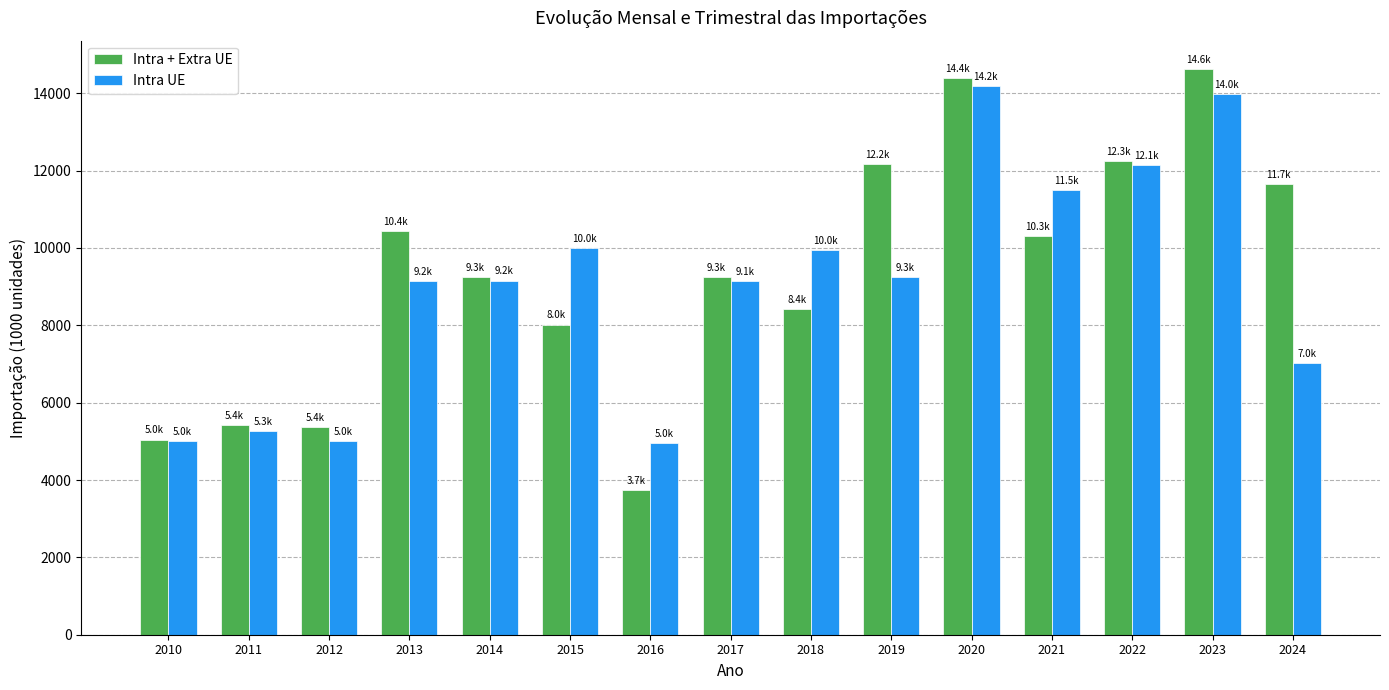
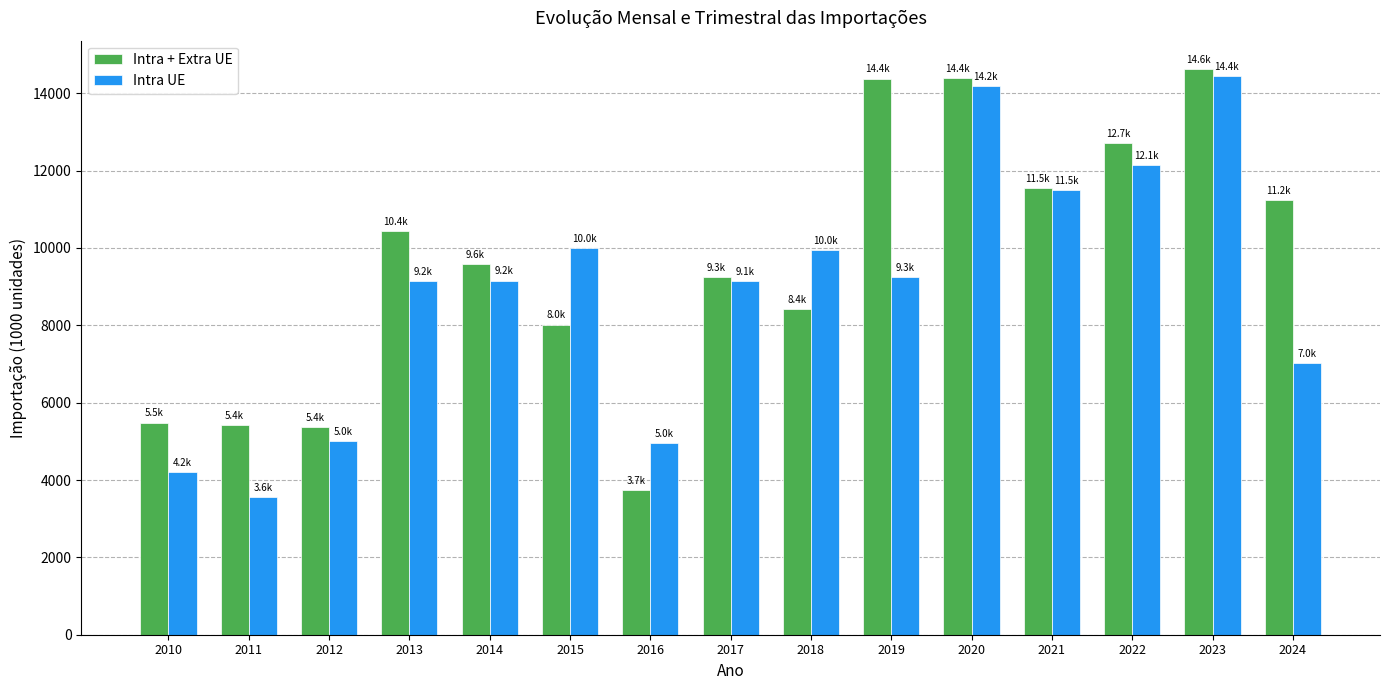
Intra + Extra UE, 2010: 5.0k -> 5.5k
Intra UE, 2010: 5.0k -> 4.2k
Intra UE, 2011: 5.3k -> 3.6k
Intra + Extra UE, 2014: 9.3k -> 9.6k
Intra + Extra UE, 2019: 12.2k -> 14.4k
Intra + Extra UE, 2021: 10.3k -> 11.5k
Intra + Extra UE, 2022: 12.3k -> 12.7k
Intra UE, 2023: 14.0k -> 14.4k
Intra + Extra UE, 2024: 11.7k -> 11.2k
